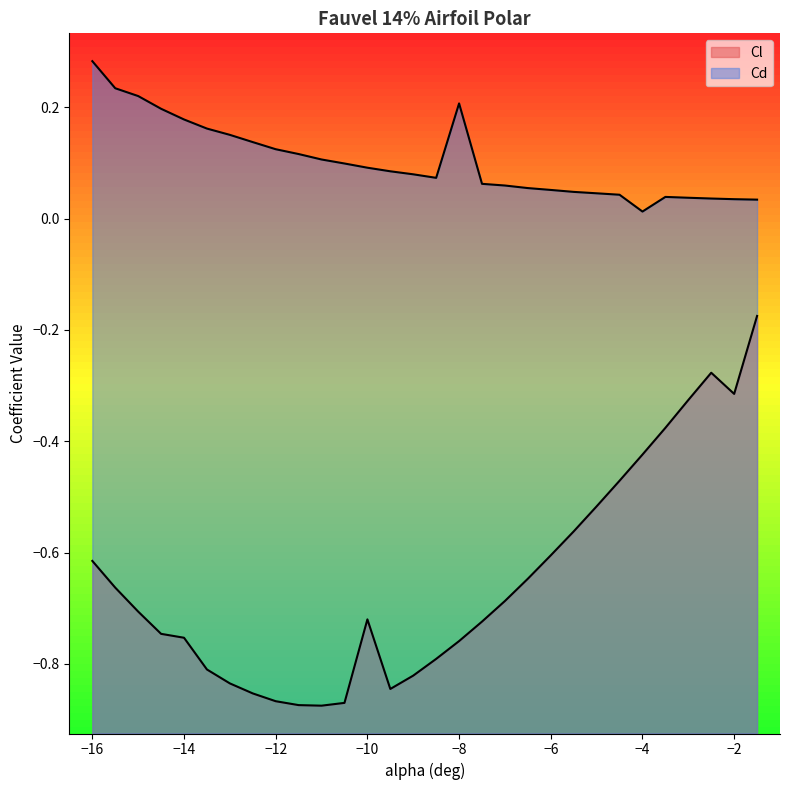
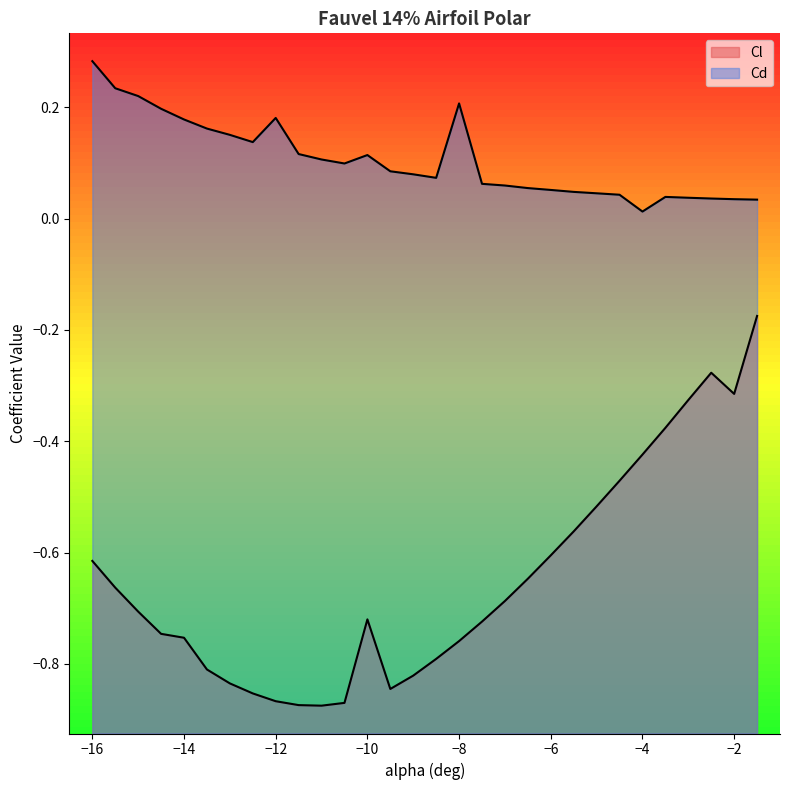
Cd, −12: 0.12 -> 0.18
Cd, −10: 0.09 -> 0.11
